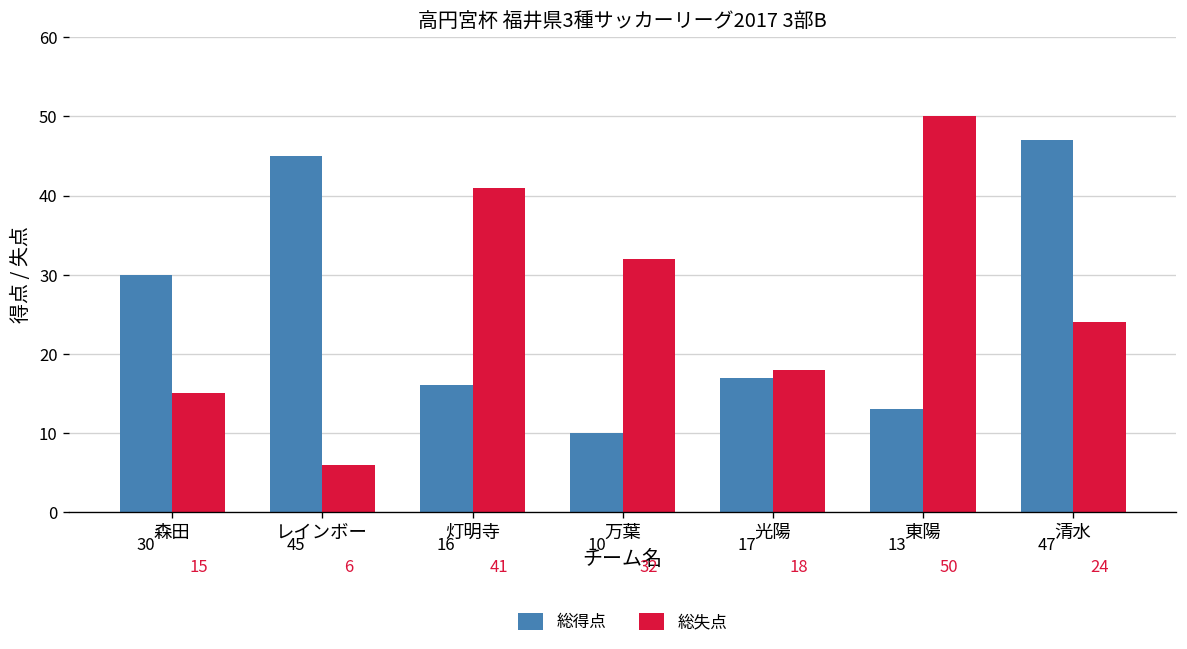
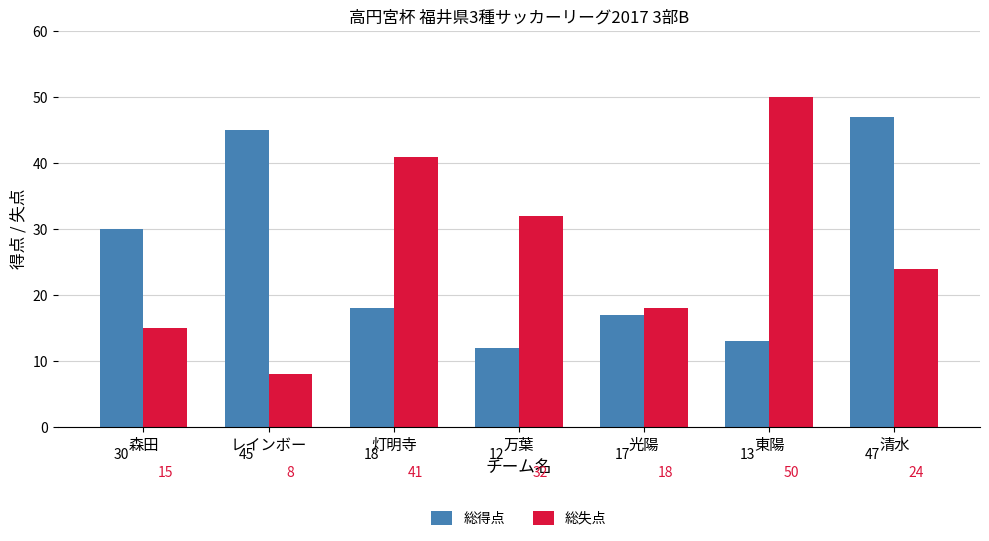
総失点, レインボー: 6 -> 8
総得点, 灯明寺: 16 -> 18
総得点, 万葉: 10 -> 12
